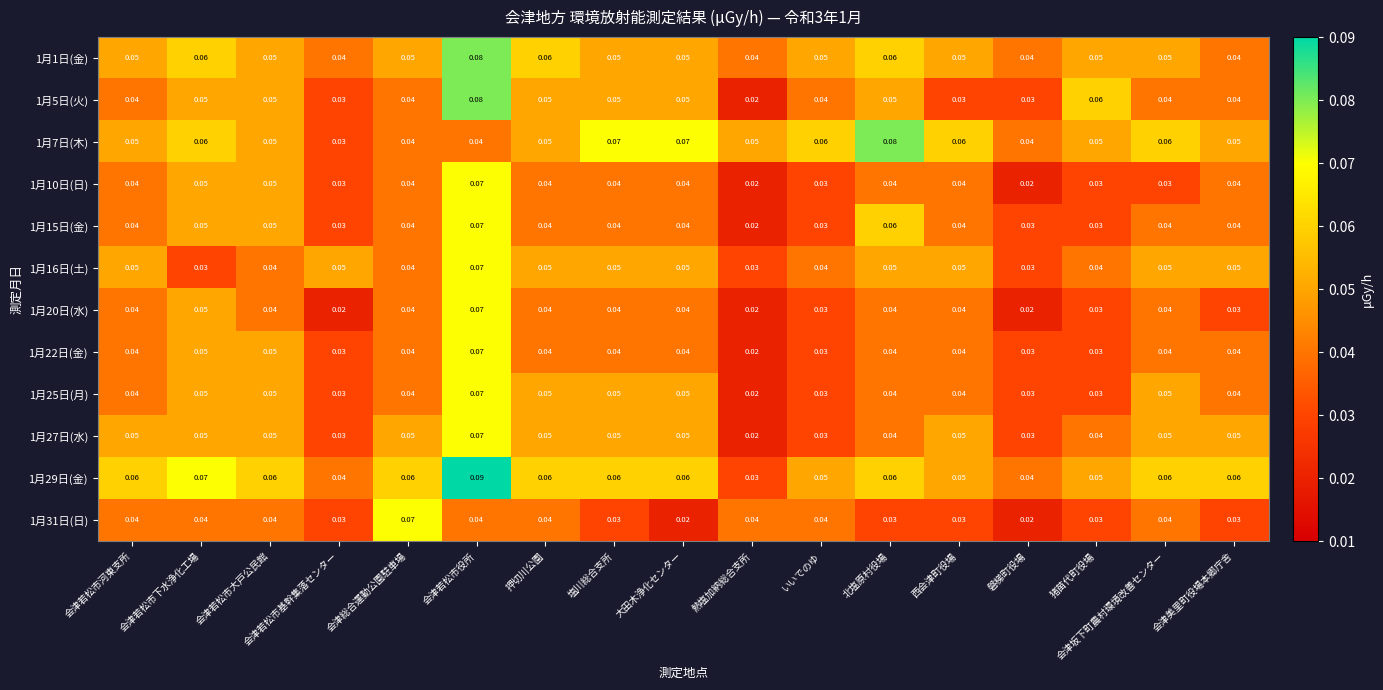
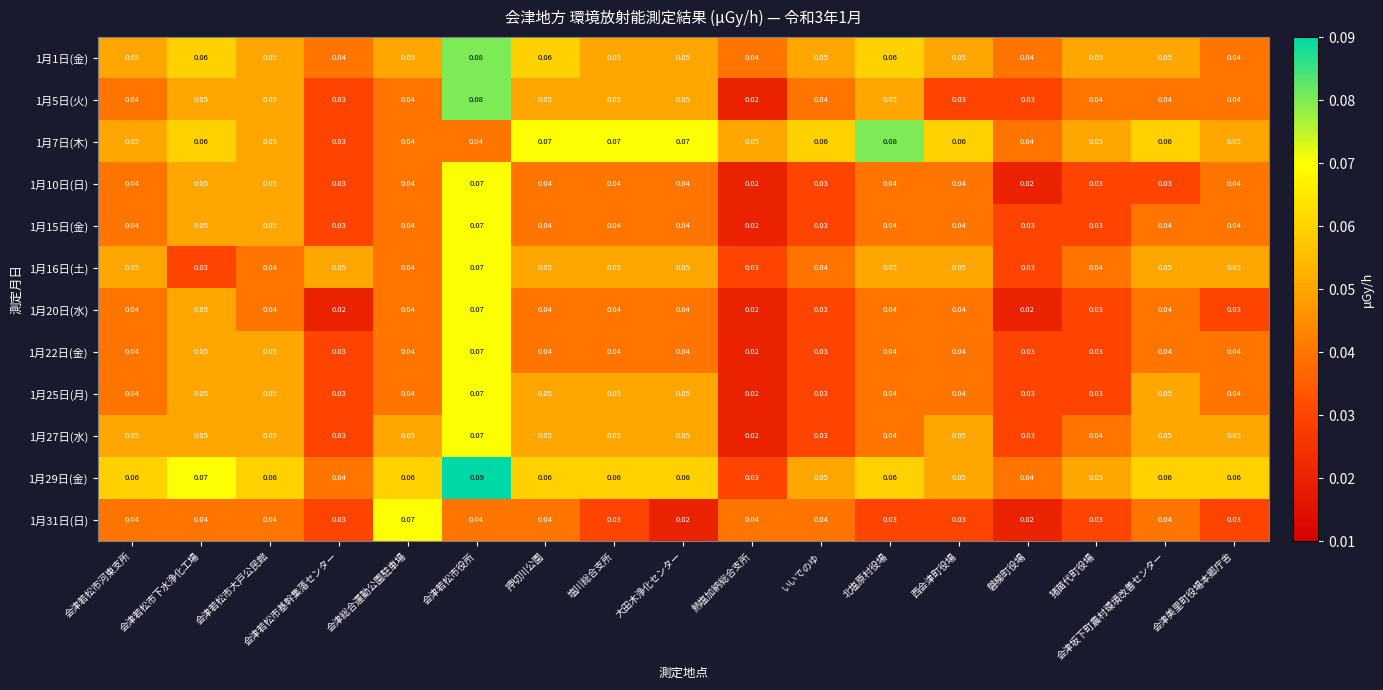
1月5日(火), 猪苗代町役場: 0.06 -> 0.04
1月7日(木), 押切川公園: 0.05 -> 0.07
1月15日(金), 北塩原村役場: 0.06 -> 0.04
